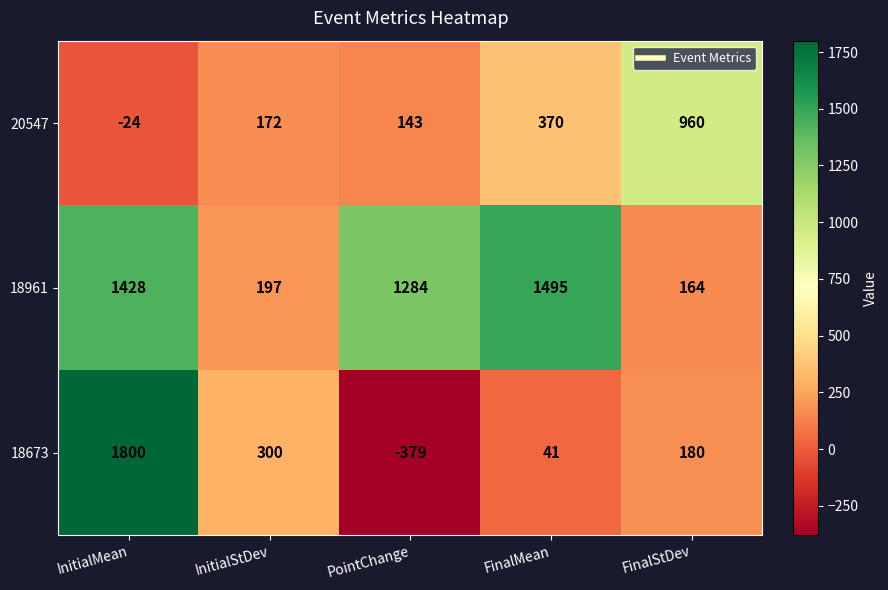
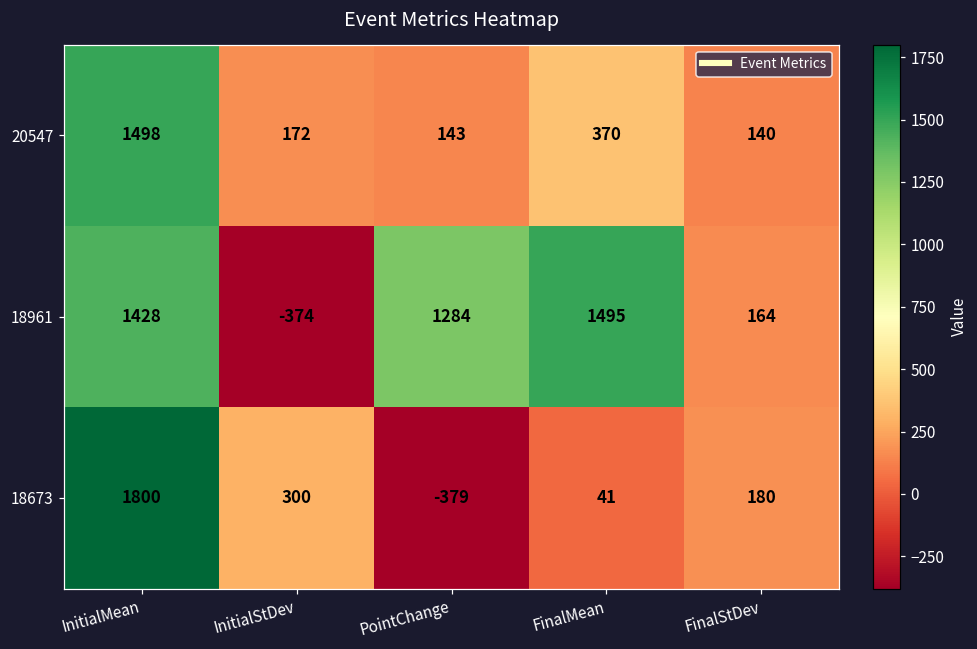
20547, InitialMean: -24 -> 1498
20547, FinalStDev: 960 -> 140
18961, InitialStDev: 197 -> -374
